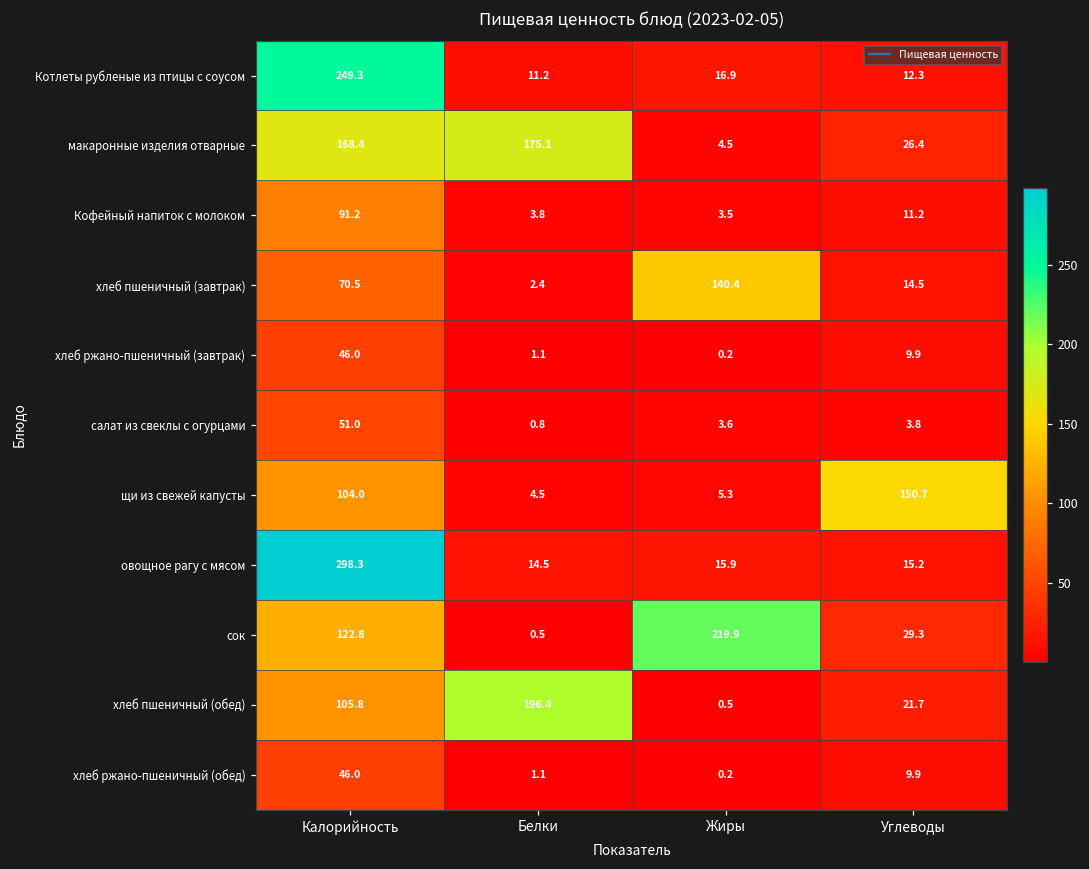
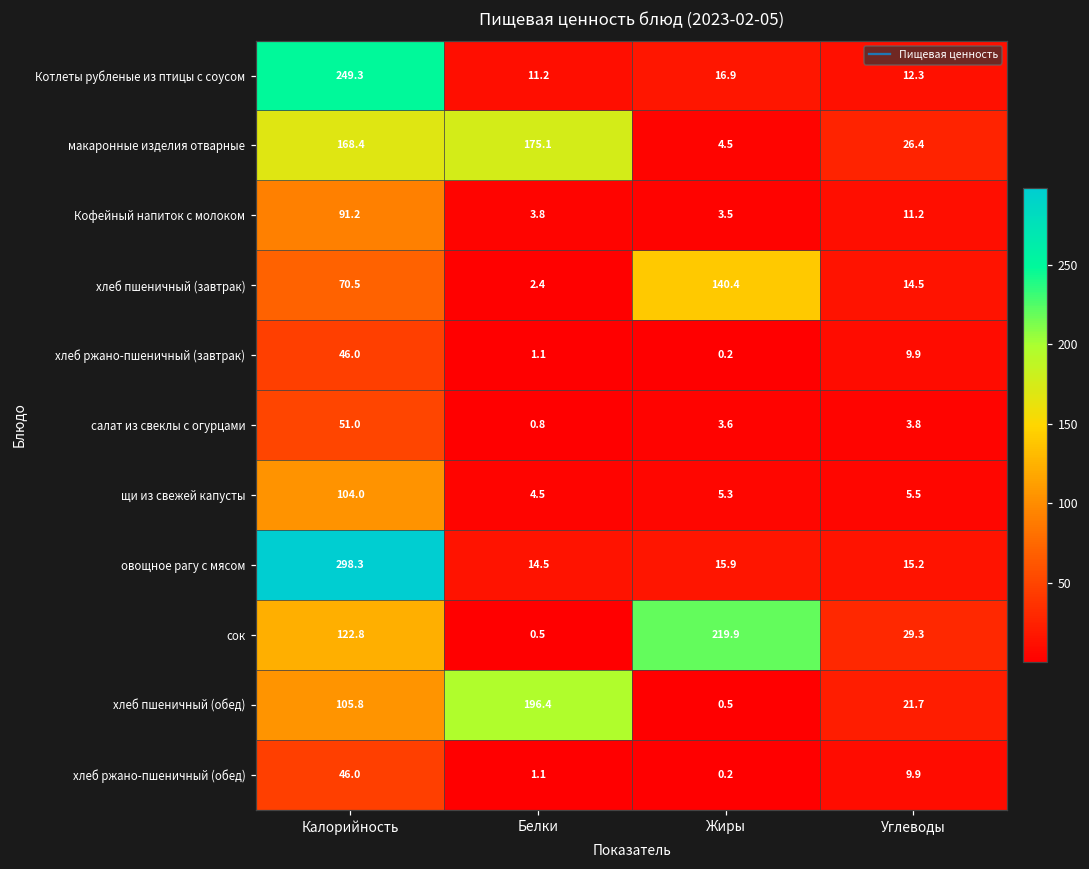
щи из свежей капусты, Углеводы: 150.7 -> 5.5
